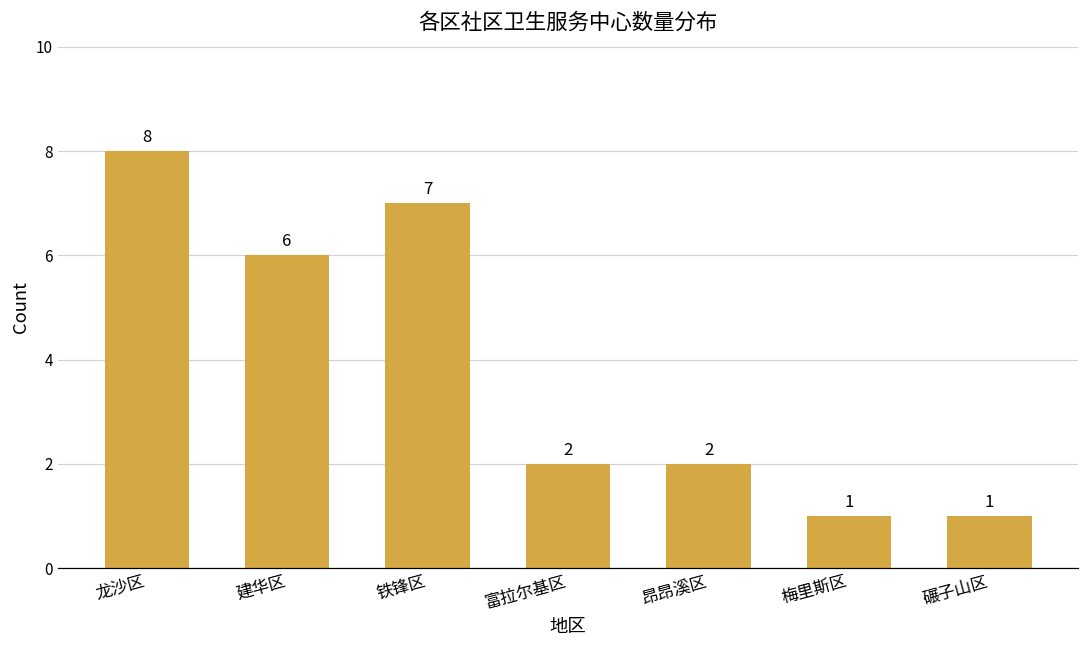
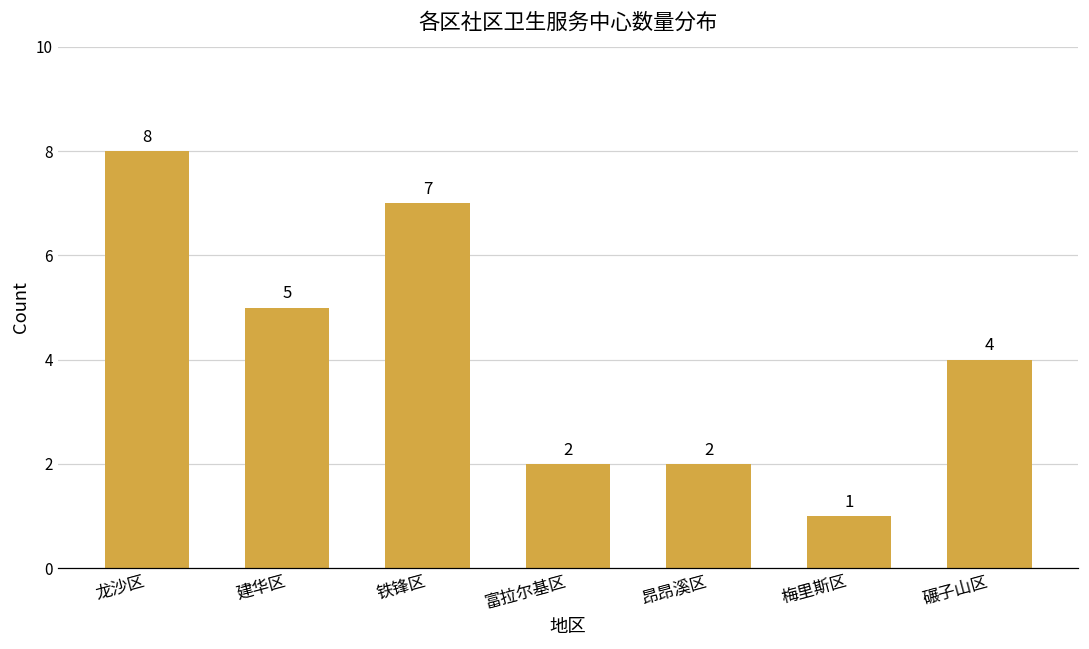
建华区: 6 -> 5
碾子山区: 1 -> 4
